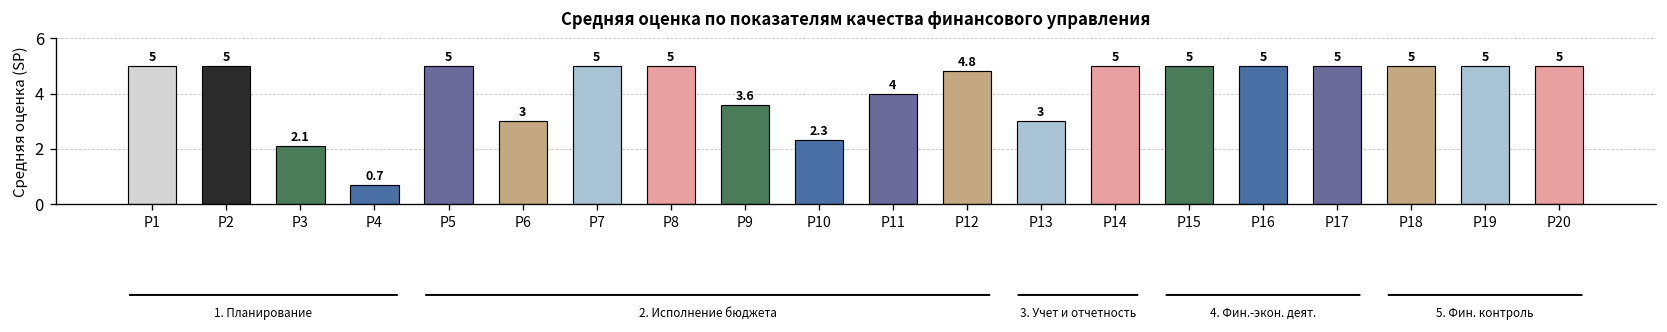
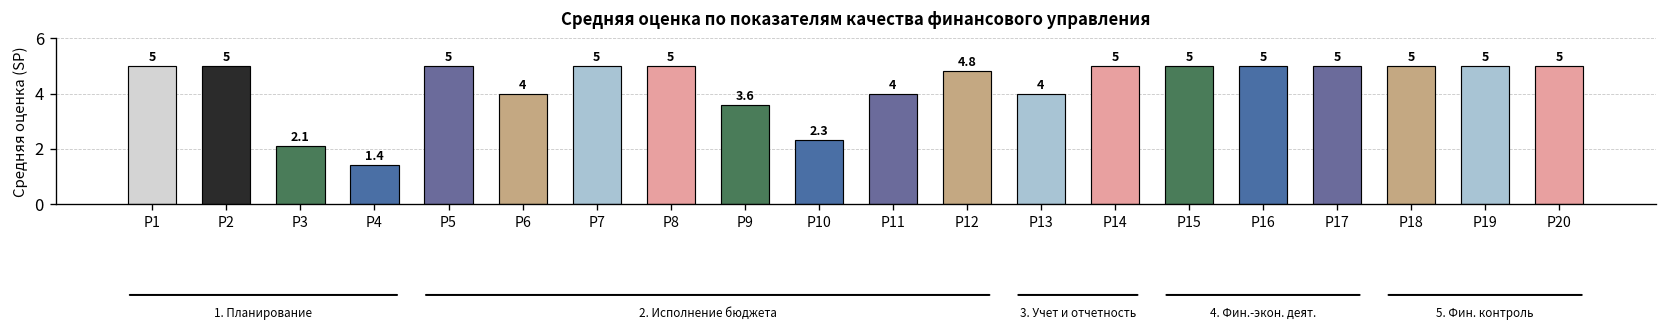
Р4: 0.7 -> 1.4
Р6: 3 -> 4
Р13: 3 -> 4
